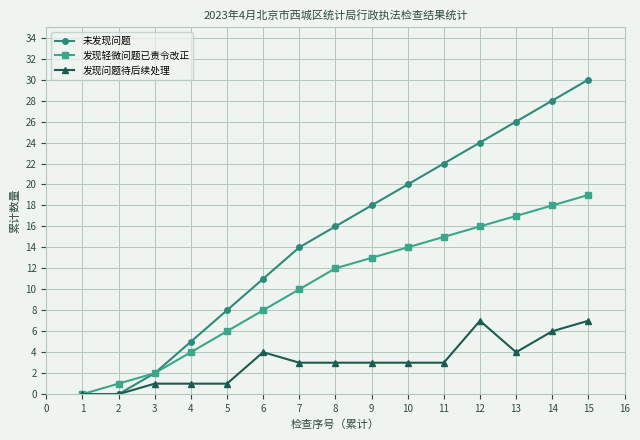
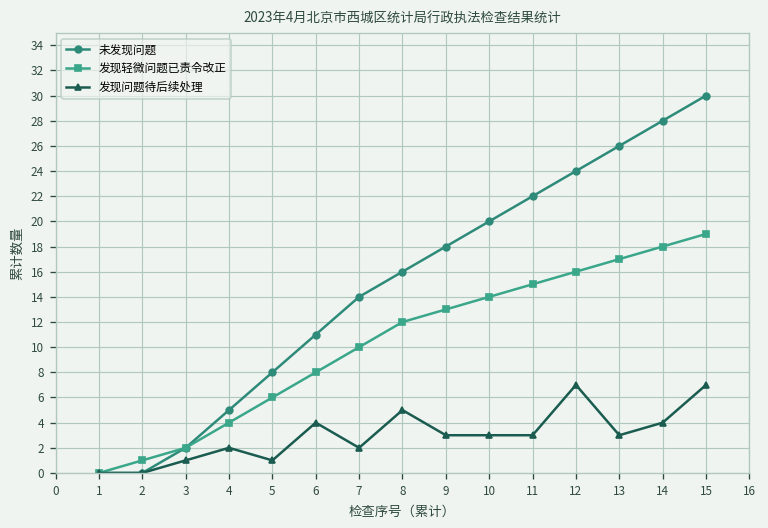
发现问题待后续处理, 4: 1 -> 2
发现问题待后续处理, 7: 3 -> 2
发现问题待后续处理, 8: 3 -> 5
发现问题待后续处理, 13: 4 -> 3
发现问题待后续处理, 14: 6 -> 4
